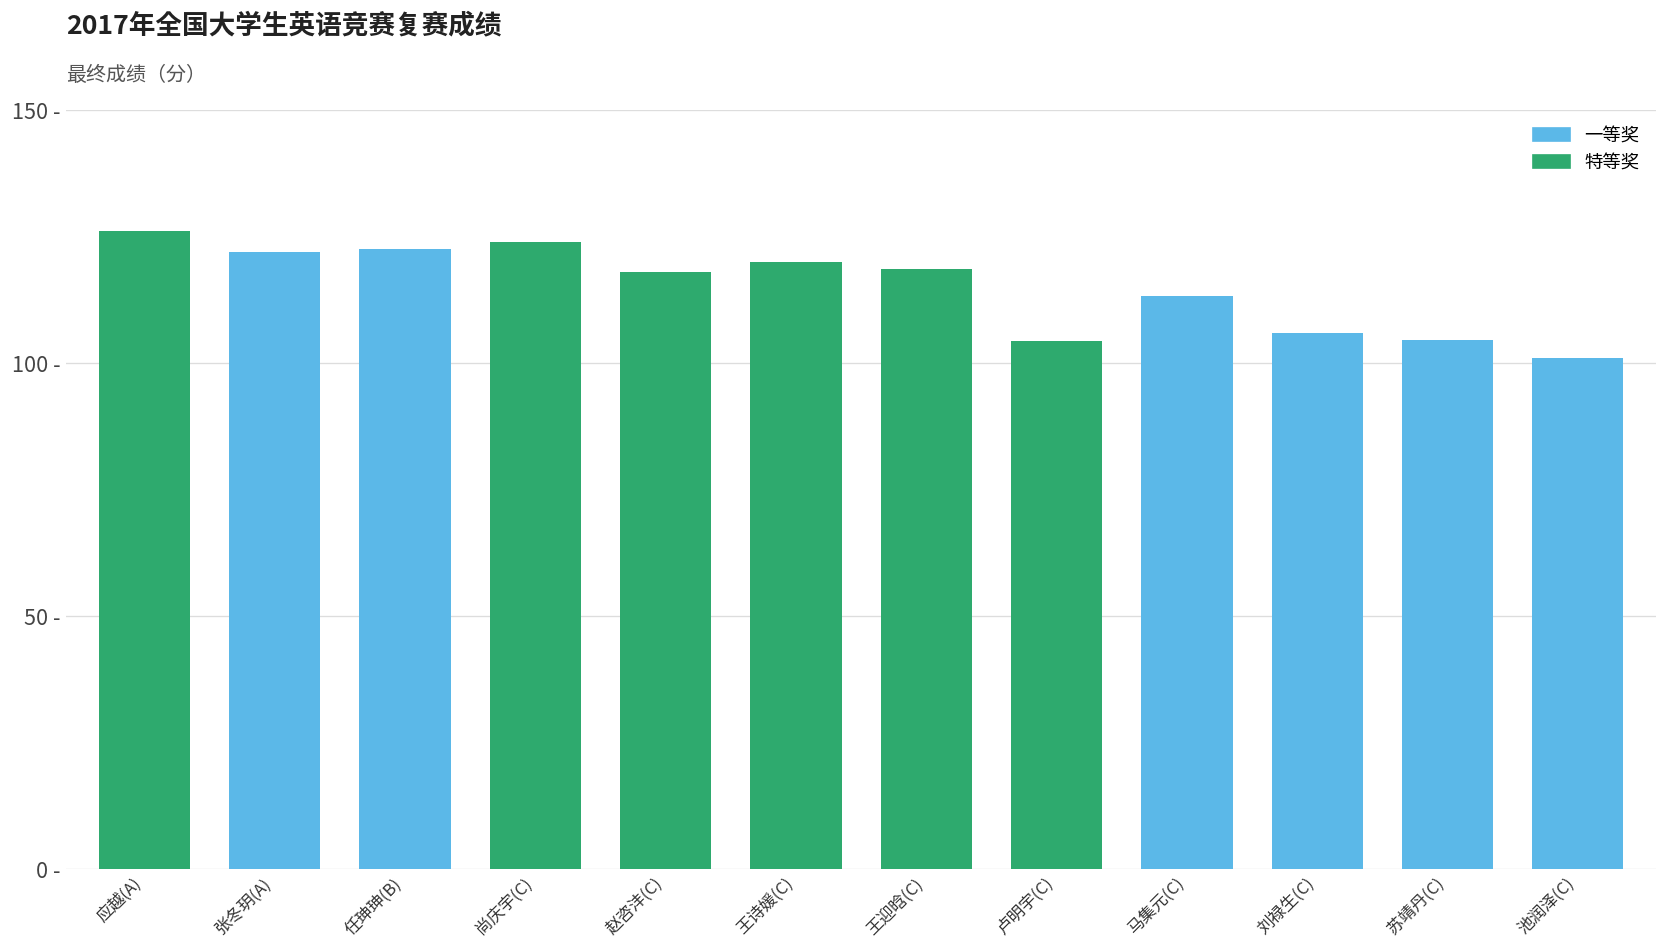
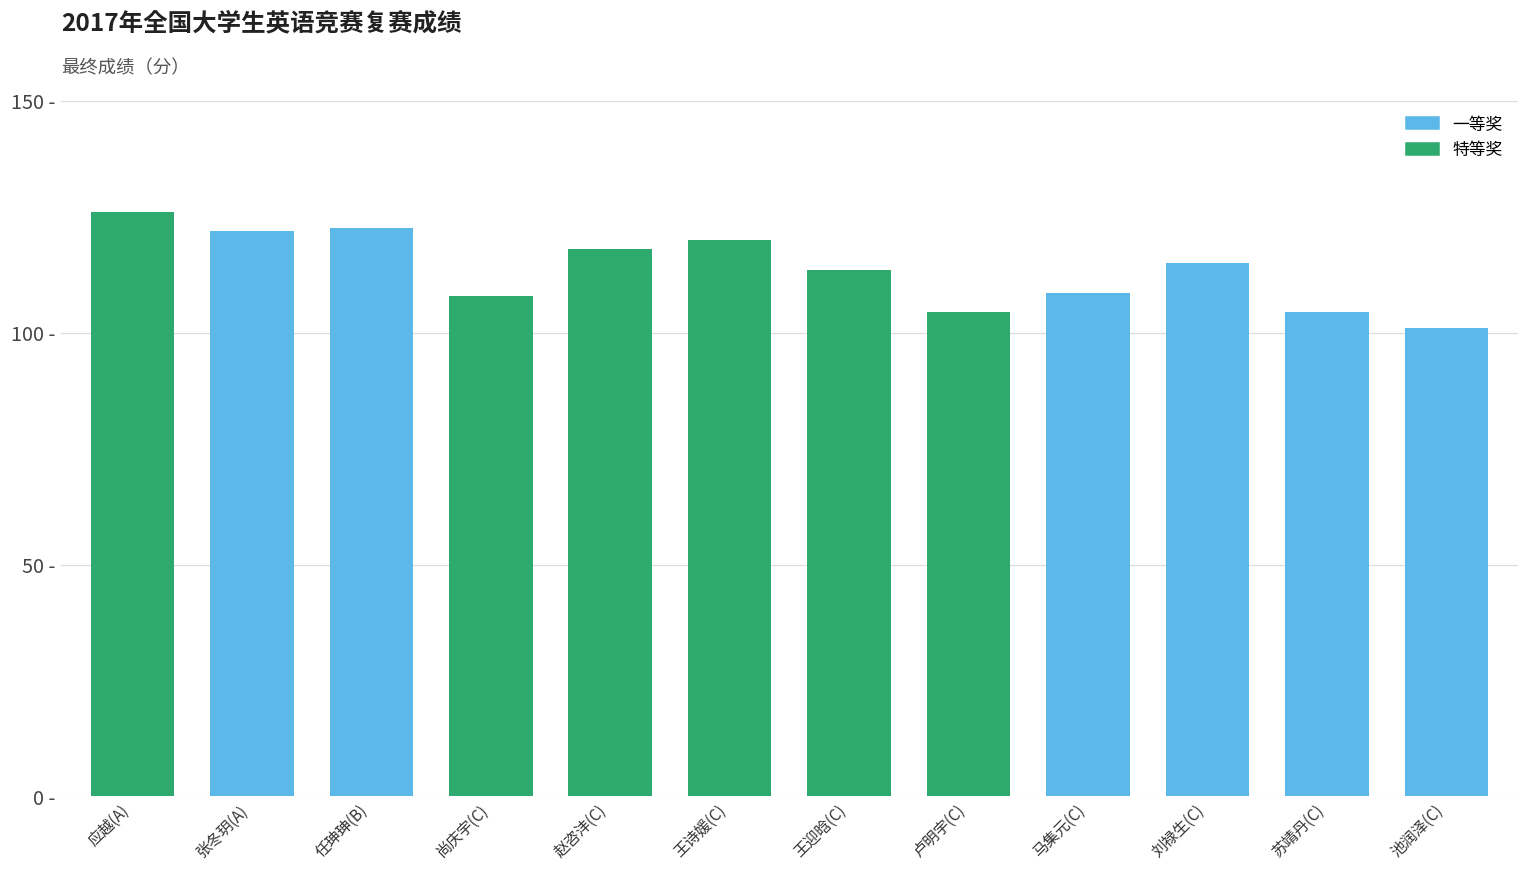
尚庆宇(C): 124 - -> 108 -
王迎晗(C): 119 - -> 114 -
马集元(C): 113 - -> 109 -
刘禄生(C): 106 - -> 115 -
